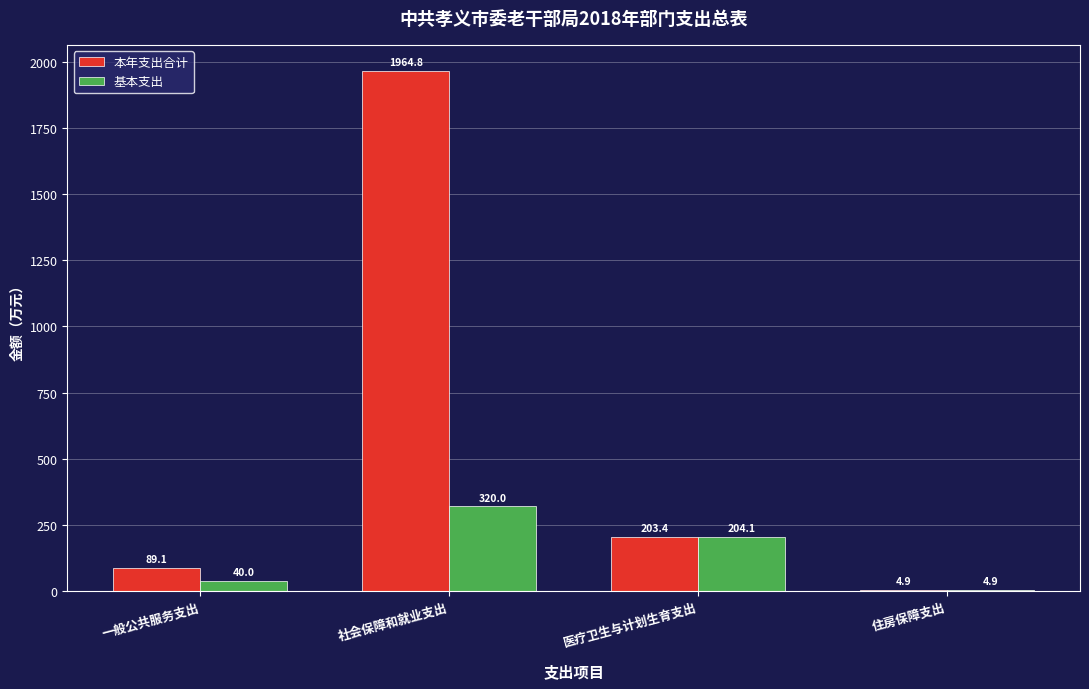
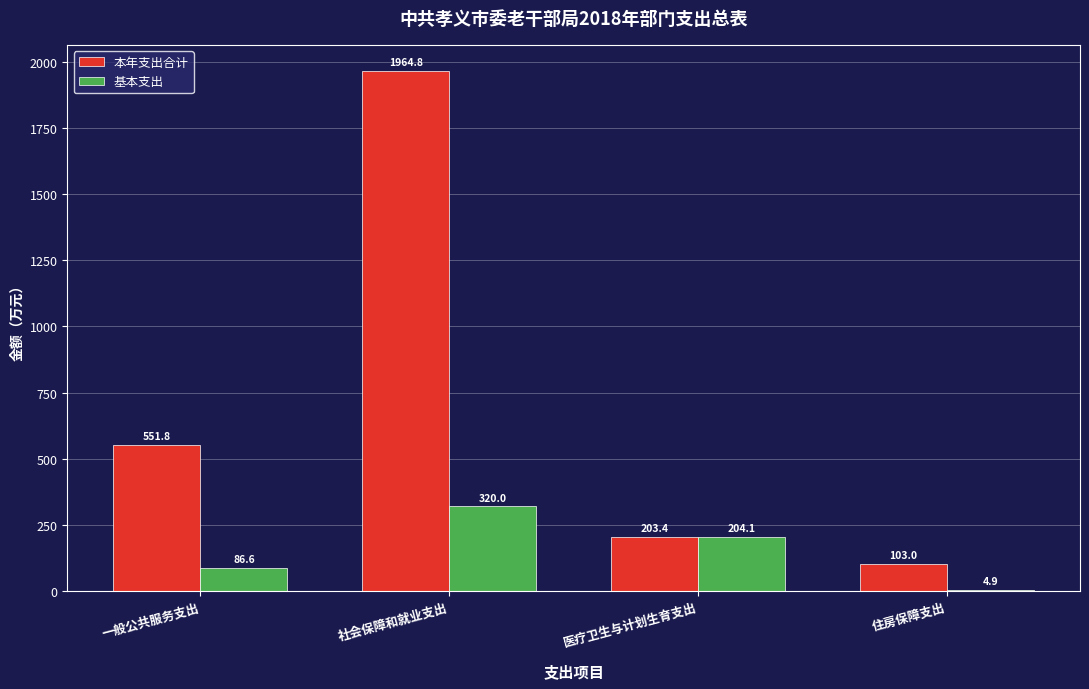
本年支出合计, 一般公共服务支出: 89.1 -> 551.8
基本支出, 一般公共服务支出: 40.0 -> 86.6
本年支出合计, 住房保障支出: 4.9 -> 103.0
